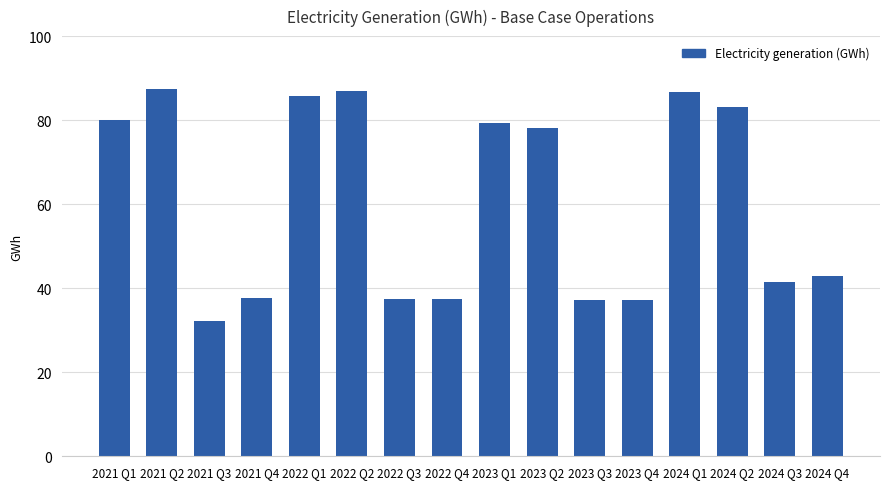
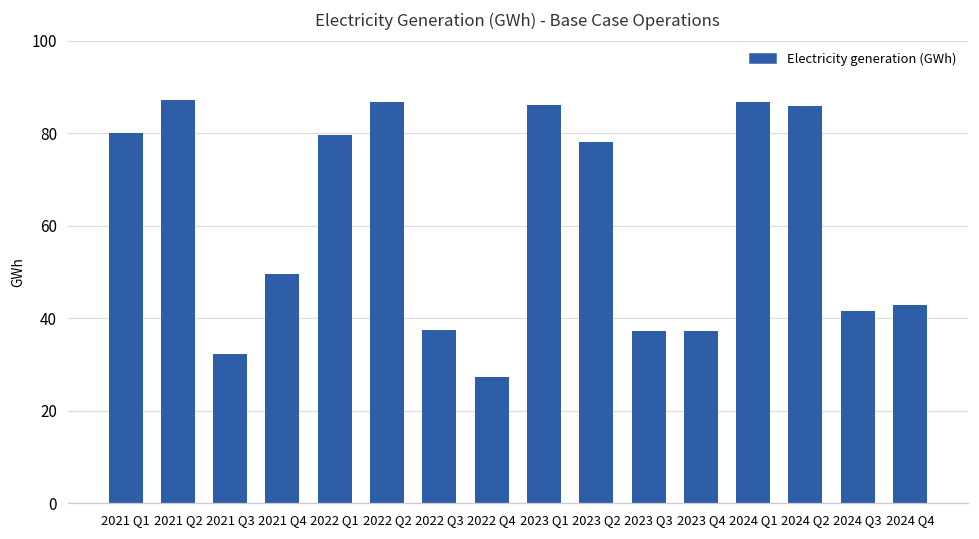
2021 Q4: 38 -> 49
2022 Q1: 86 -> 80
2022 Q4: 37 -> 27
2023 Q1: 79 -> 86
2024 Q2: 83 -> 86
